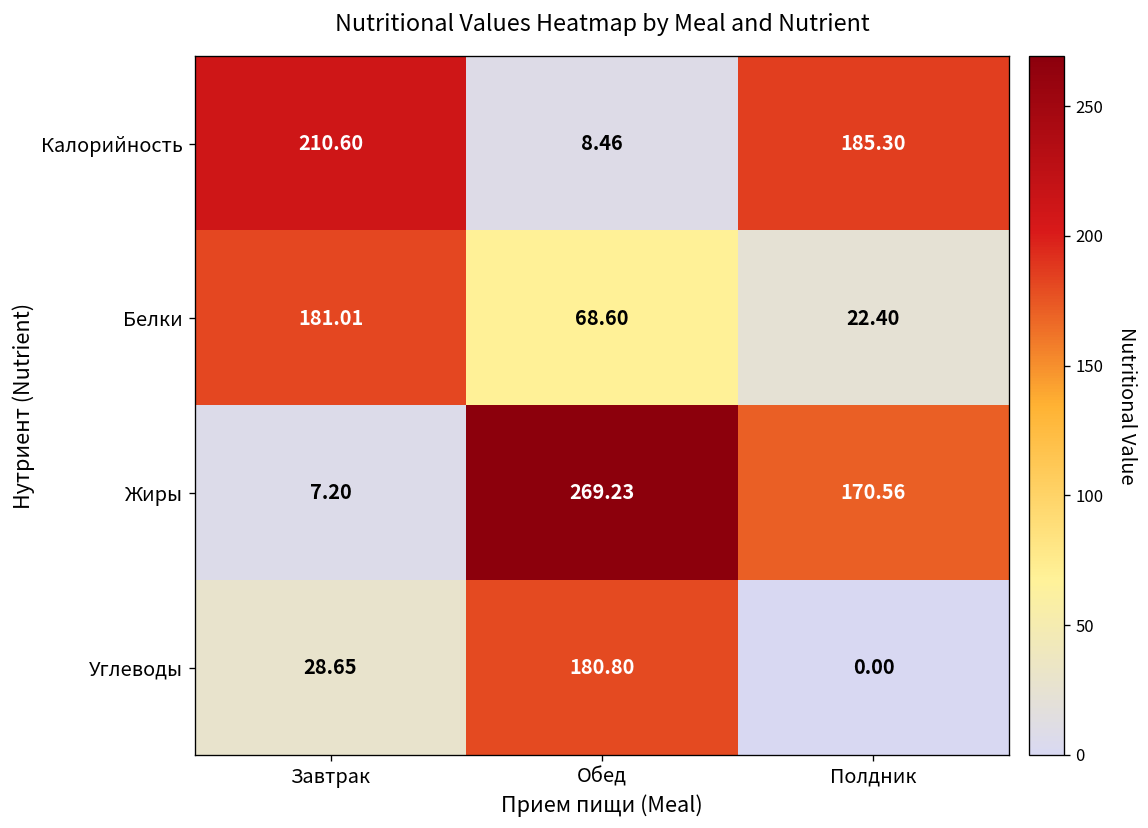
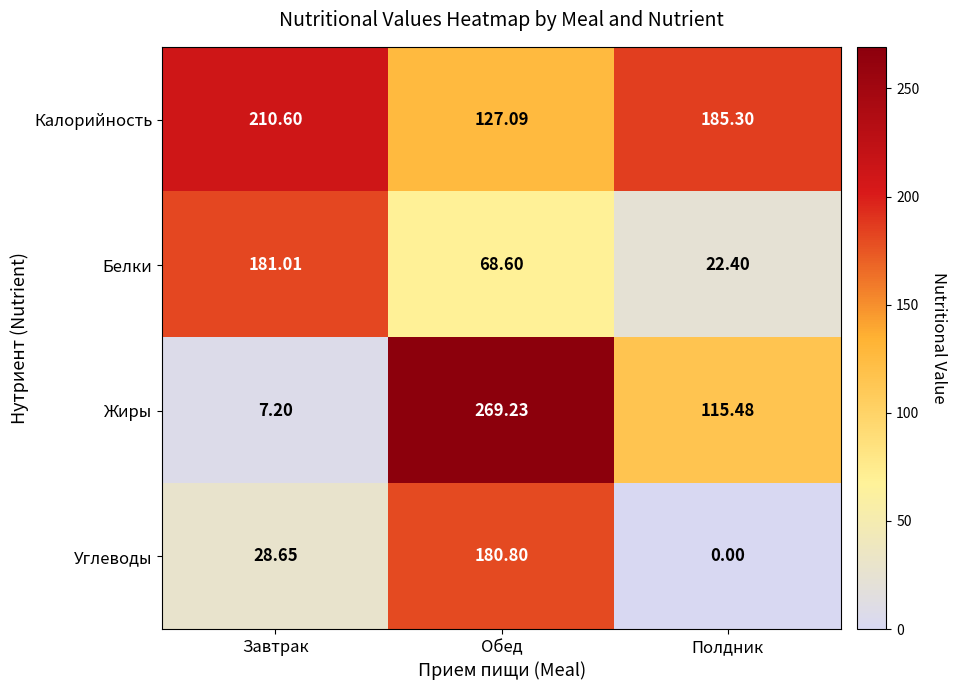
Калорийность, Обед: 8.46 -> 127.09
Жиры, Полдник: 170.56 -> 115.48
